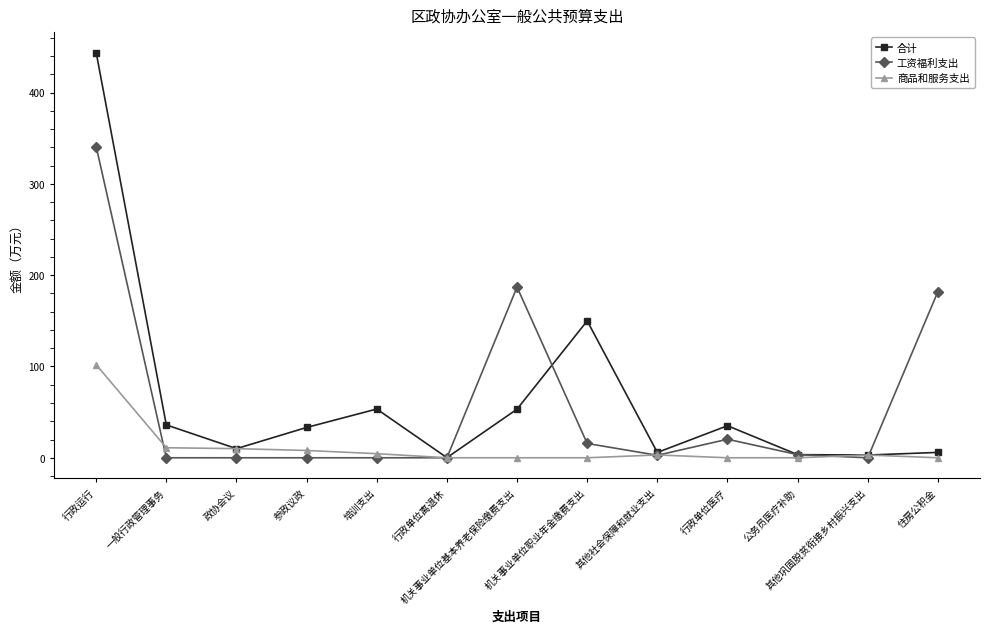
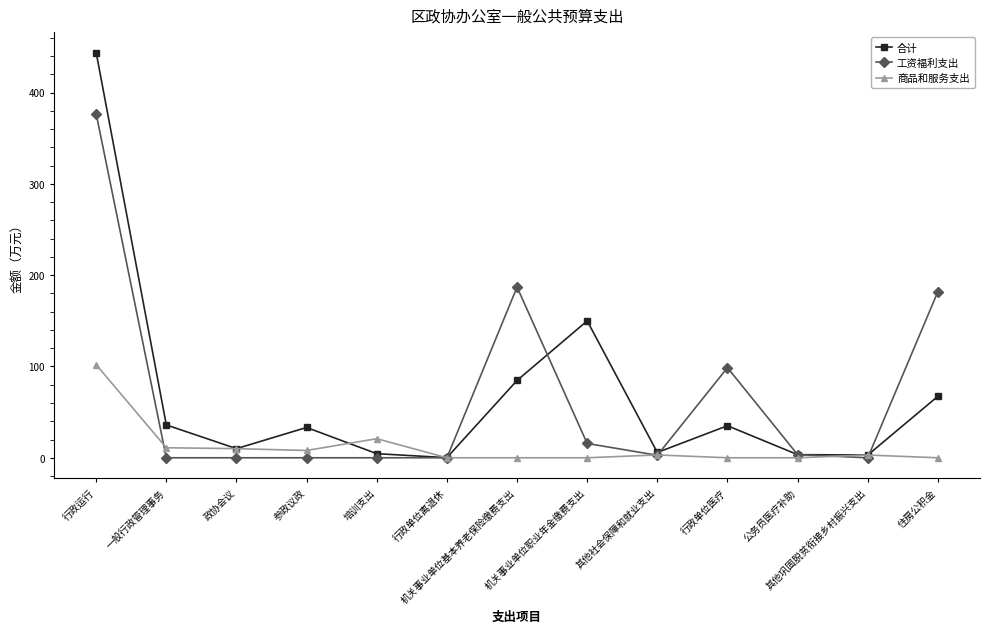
工资福利支出, 行政运行: 340 -> 380
合计, 培训支出: 50 -> 0
商品和服务支出, 培训支出: 0 -> 20
合计, 机关事业单位基本养老保险缴费支出: 50 -> 80
工资福利支出, 行政单位医疗: 20 -> 100
合计, 住房公积金: 10 -> 70
